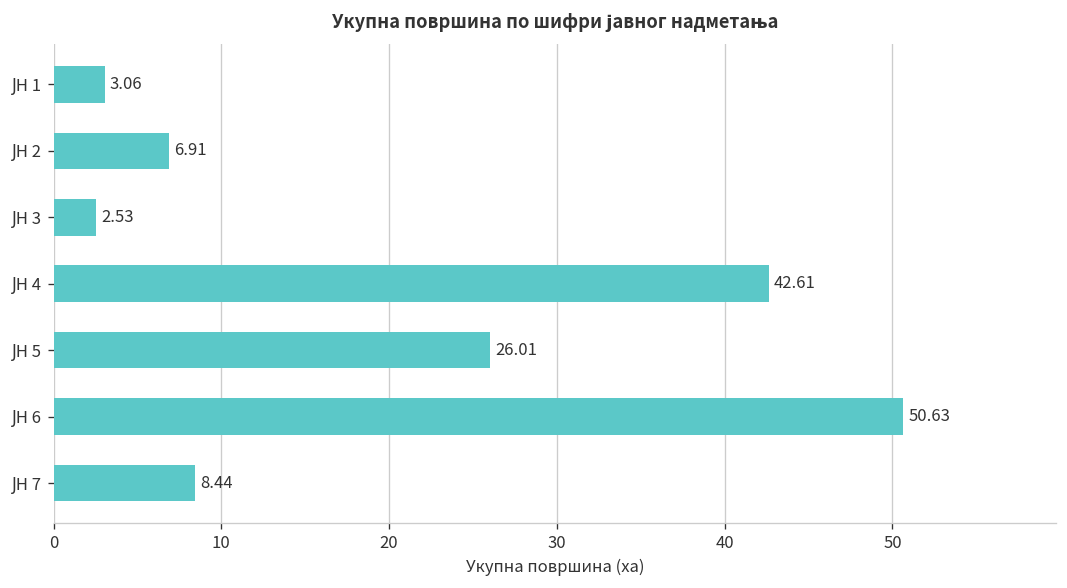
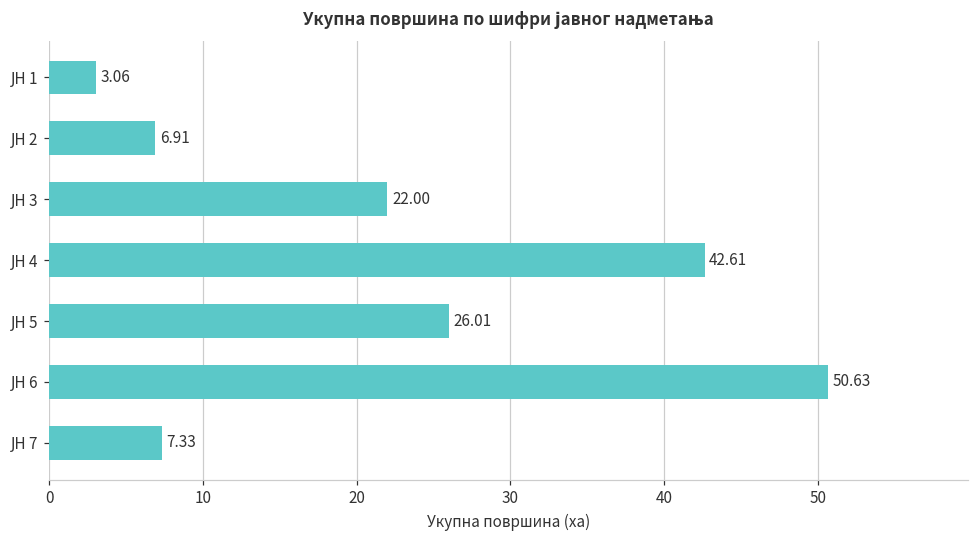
ЈН 3: 2.53 -> 22.00
ЈН 7: 8.44 -> 7.33
